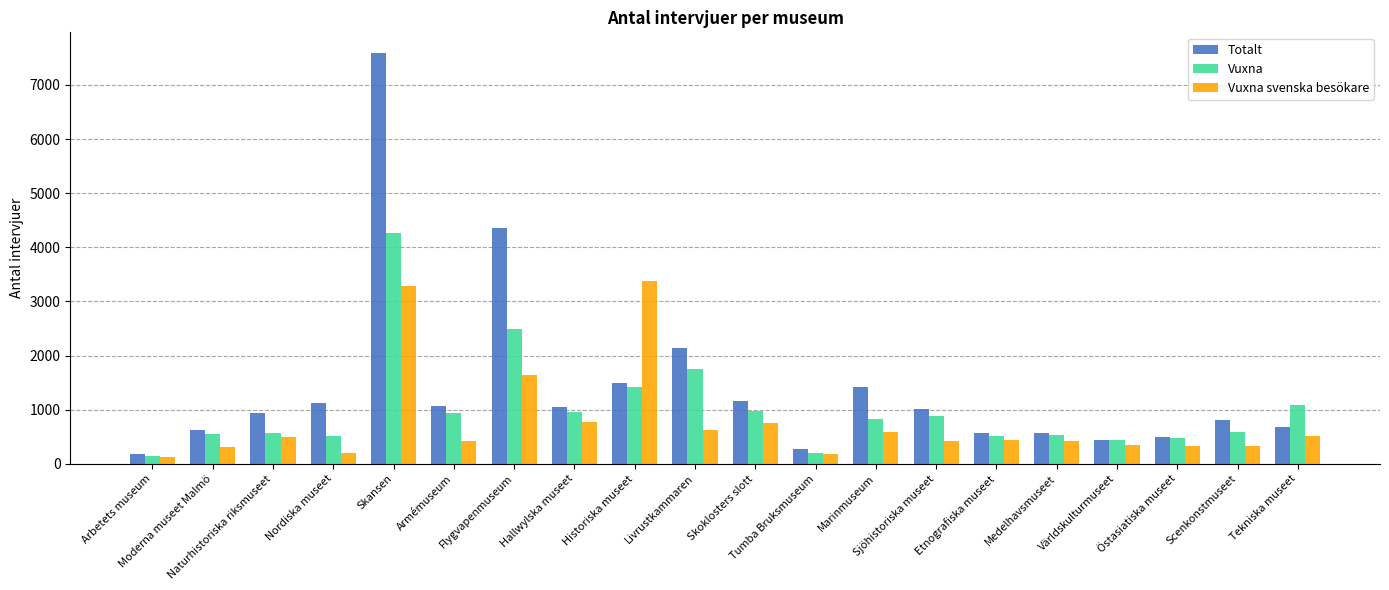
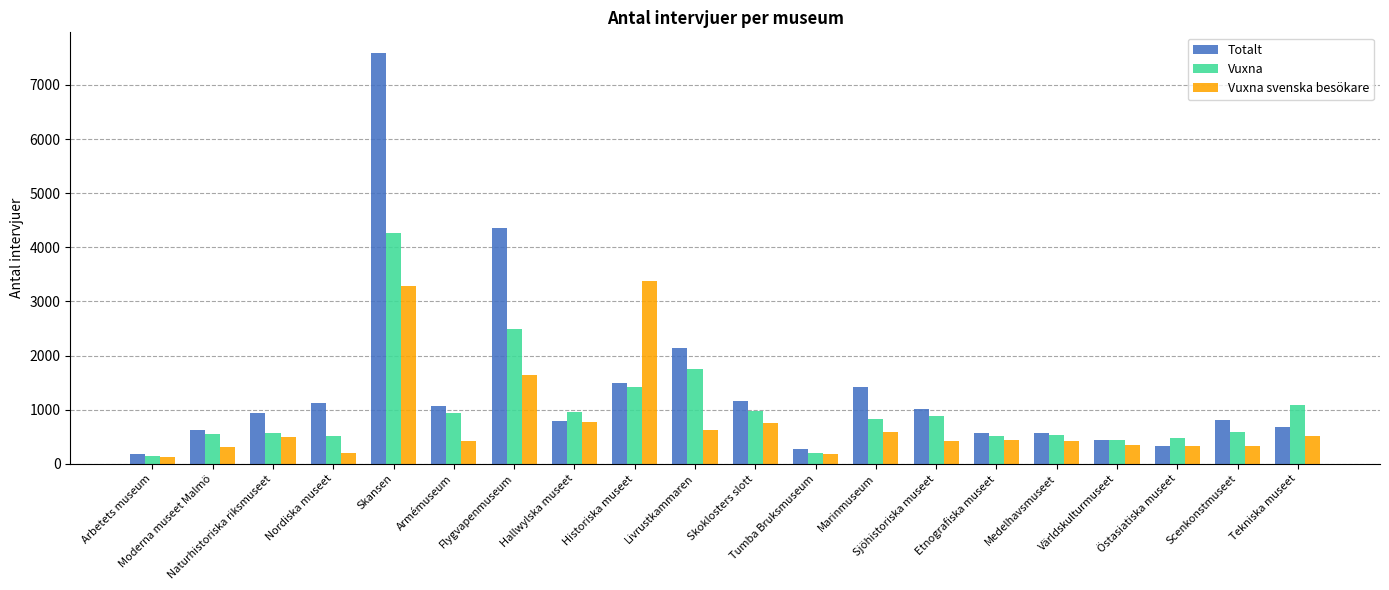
Totalt, Hallwylska museet: 1100 -> 800
Totalt, Östasiatiska museet: 500 -> 300
